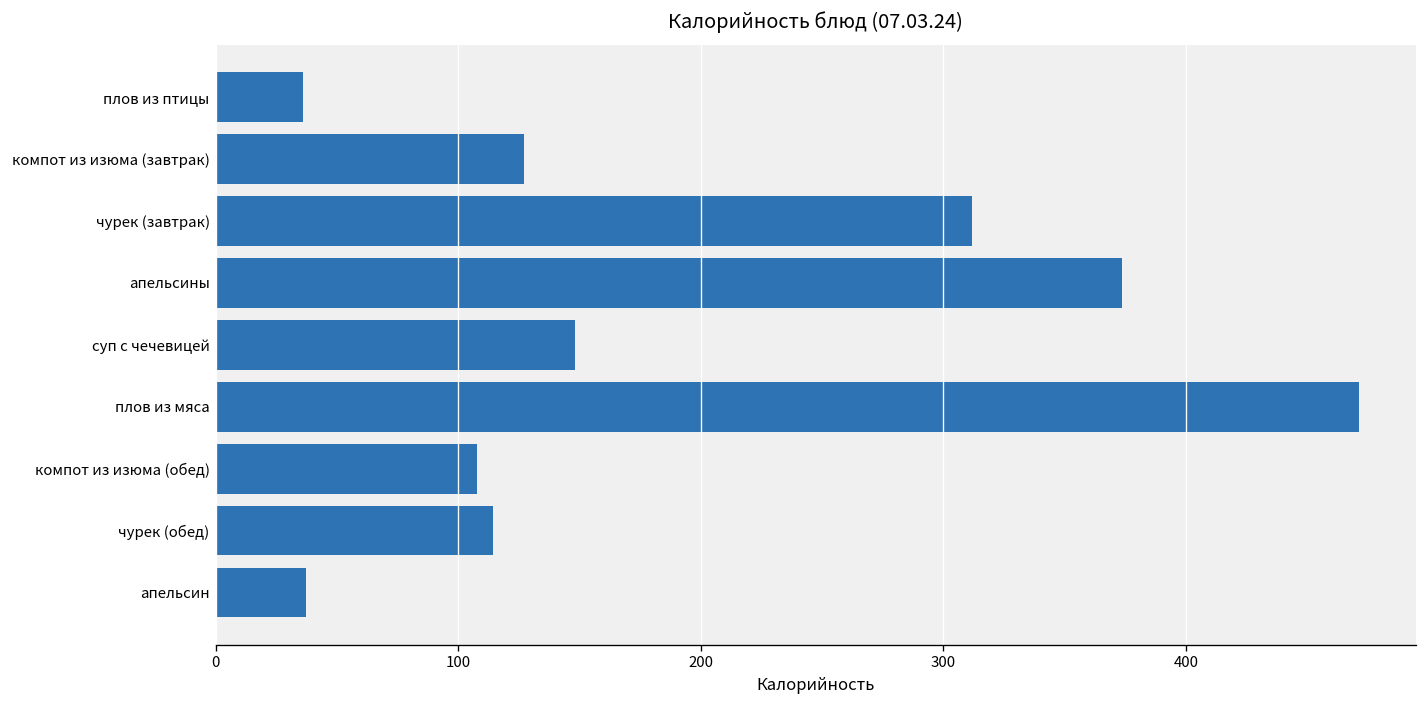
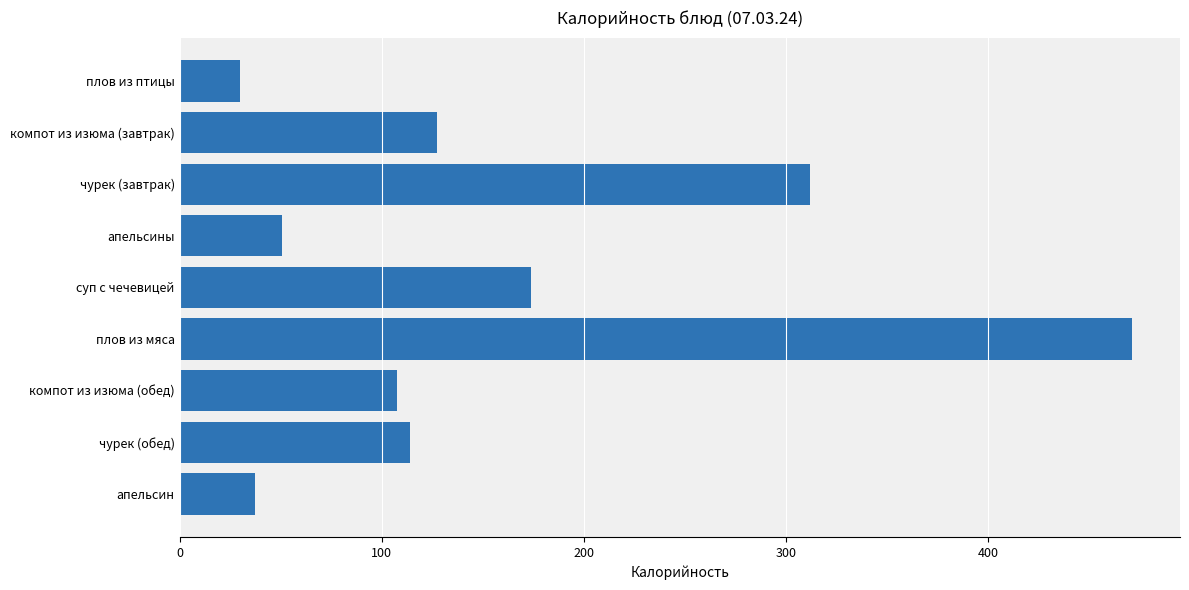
плов из птицы: 36 -> 30
апельсины: 374 -> 51
суп с чечевицей: 148 -> 174
